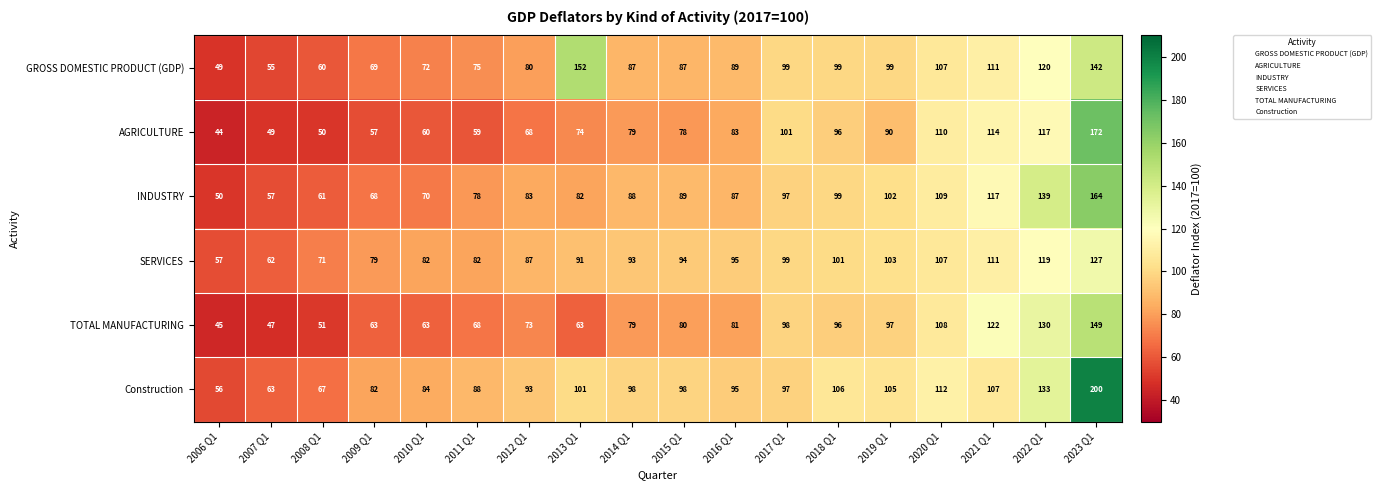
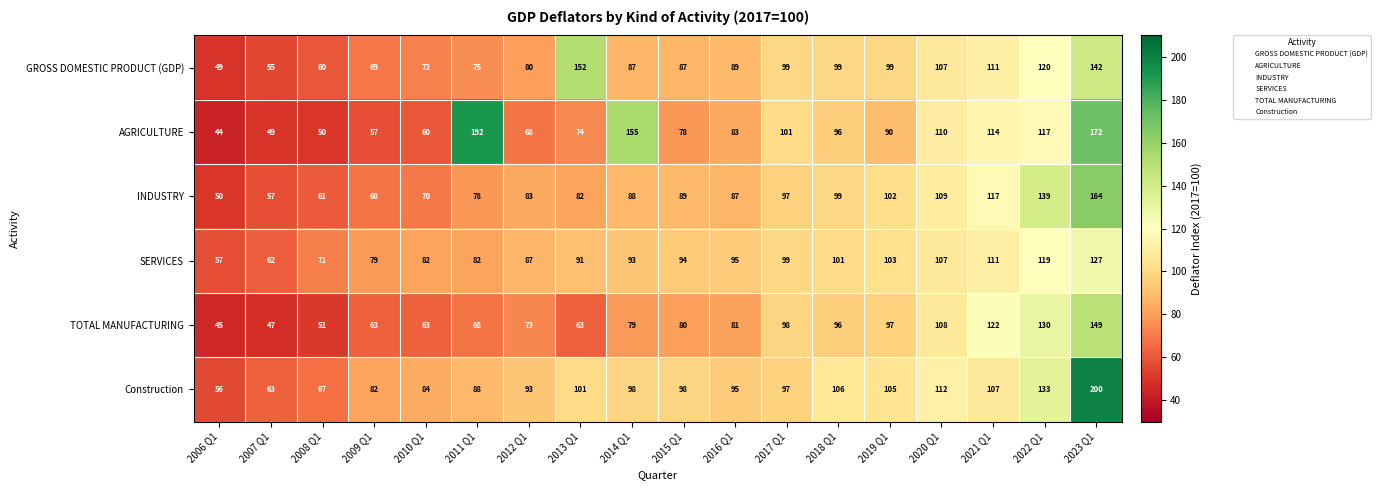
AGRICULTURE, 2011 Q1: 59 -> 192
AGRICULTURE, 2014 Q1: 79 -> 155
